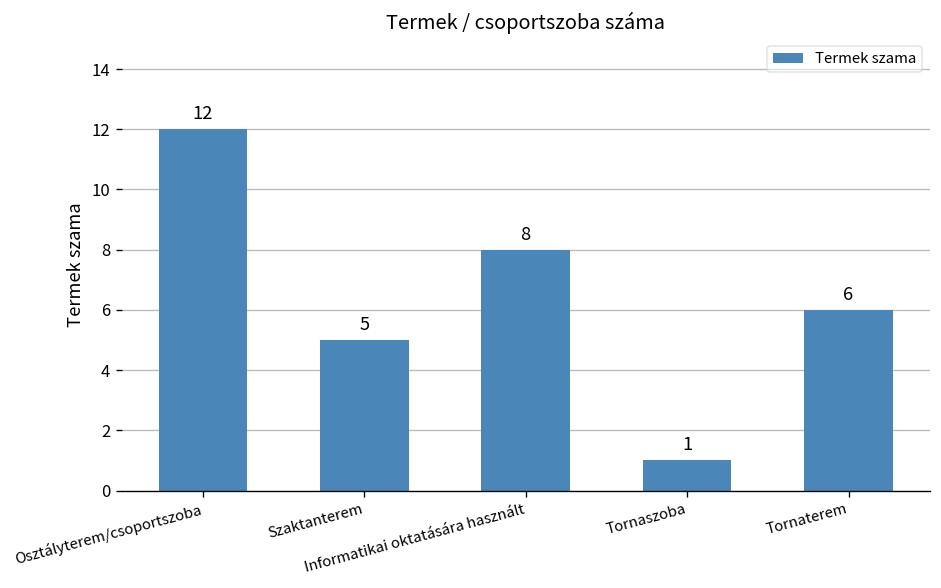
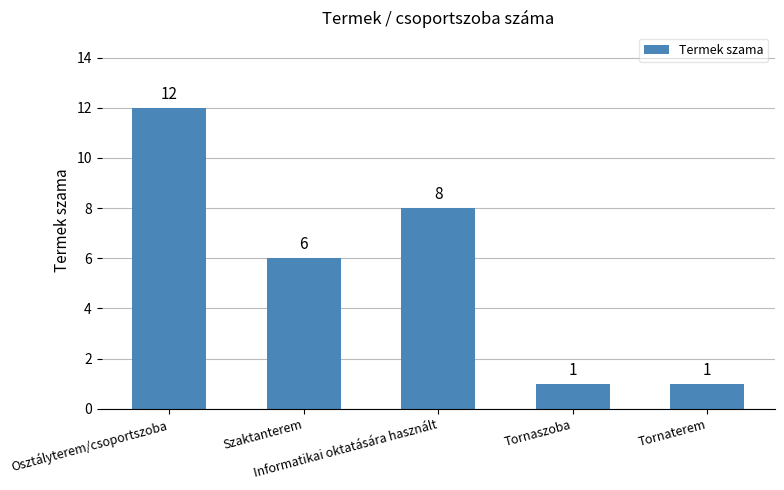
Szaktanterem: 5 -> 6
Tornaterem: 6 -> 1
